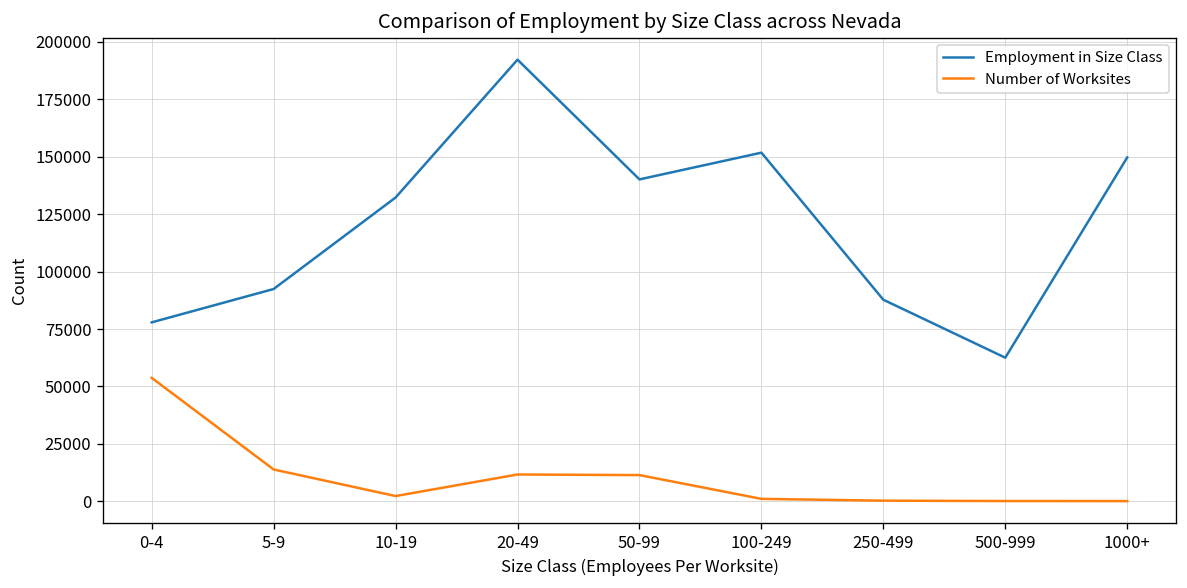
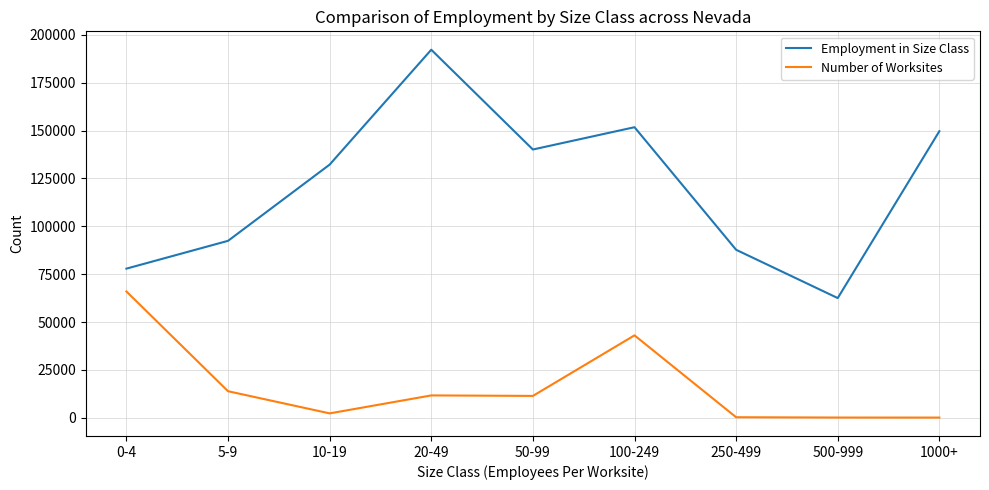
Number of Worksites, 0-4: 54000 -> 66000
Number of Worksites, 100-249: 1000 -> 43000
